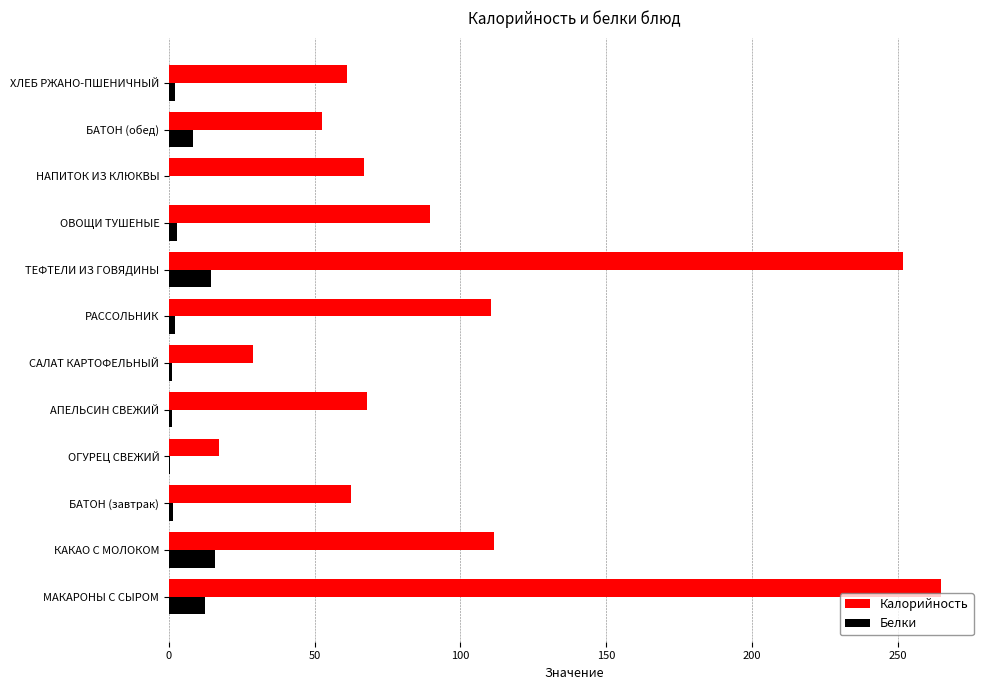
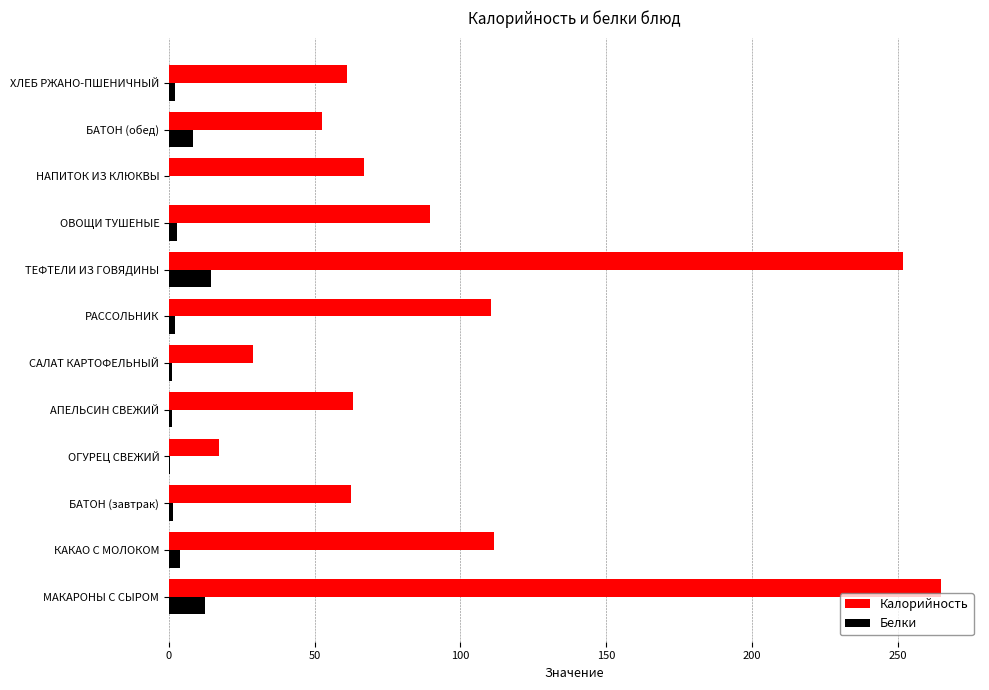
Калорийность, АПЕЛЬСИН СВЕЖИЙ: 68 -> 63
Белки, КАКАО С МОЛОКОМ: 16 -> 4
